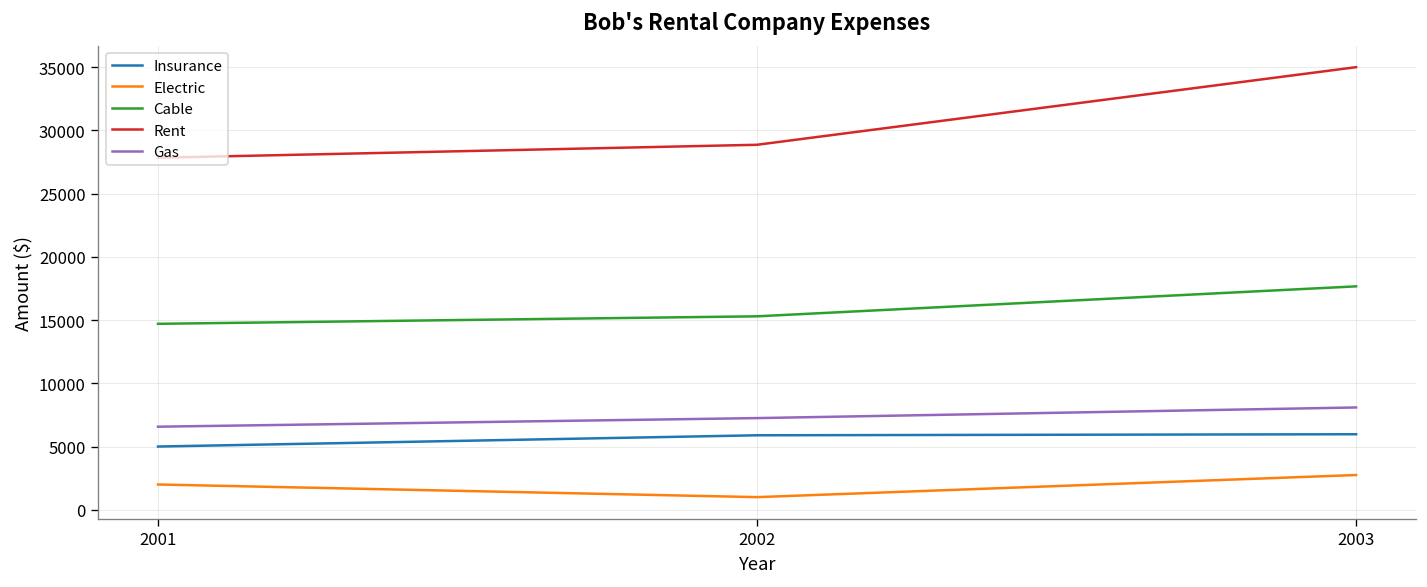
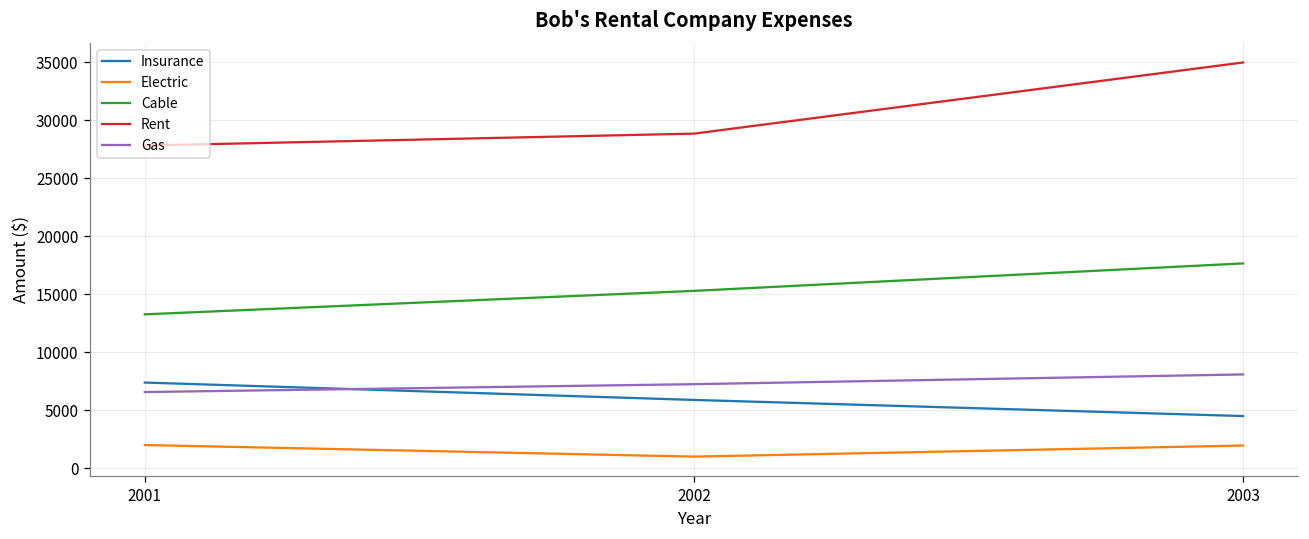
Insurance, 2001: 5000 -> 7400
Cable, 2001: 14700 -> 13300
Insurance, 2003: 6000 -> 4500
Electric, 2003: 2800 -> 2000
